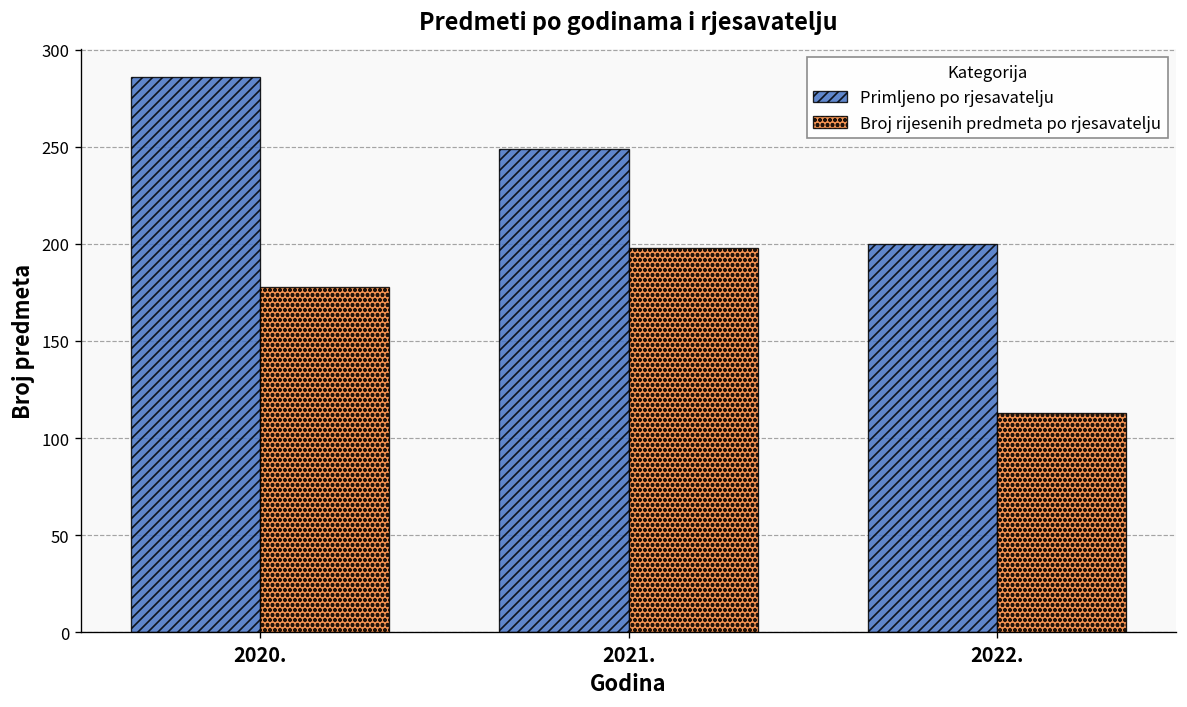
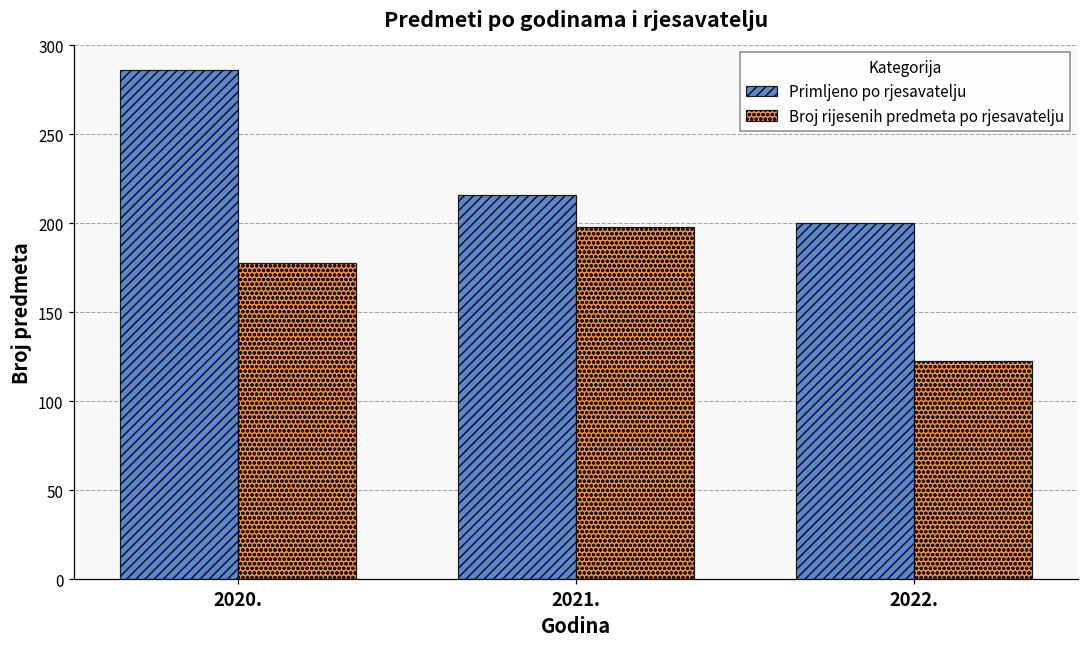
Primljeno po rjesavatelju, 2021.: 249 -> 216
Broj rijesenih predmeta po rjesavatelju, 2022.: 113 -> 123
